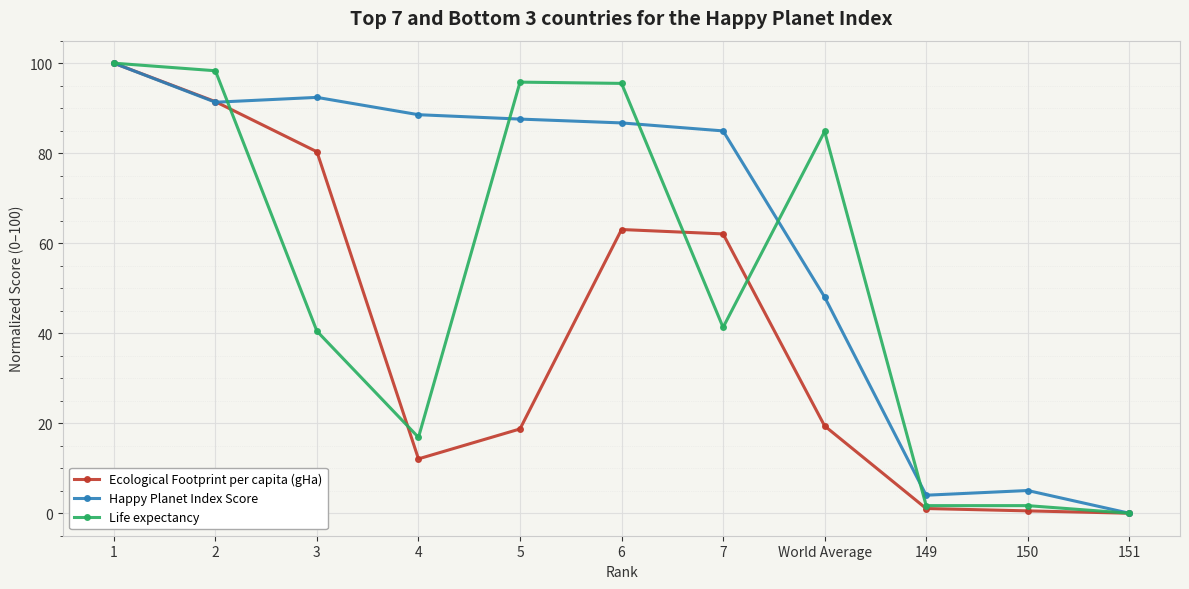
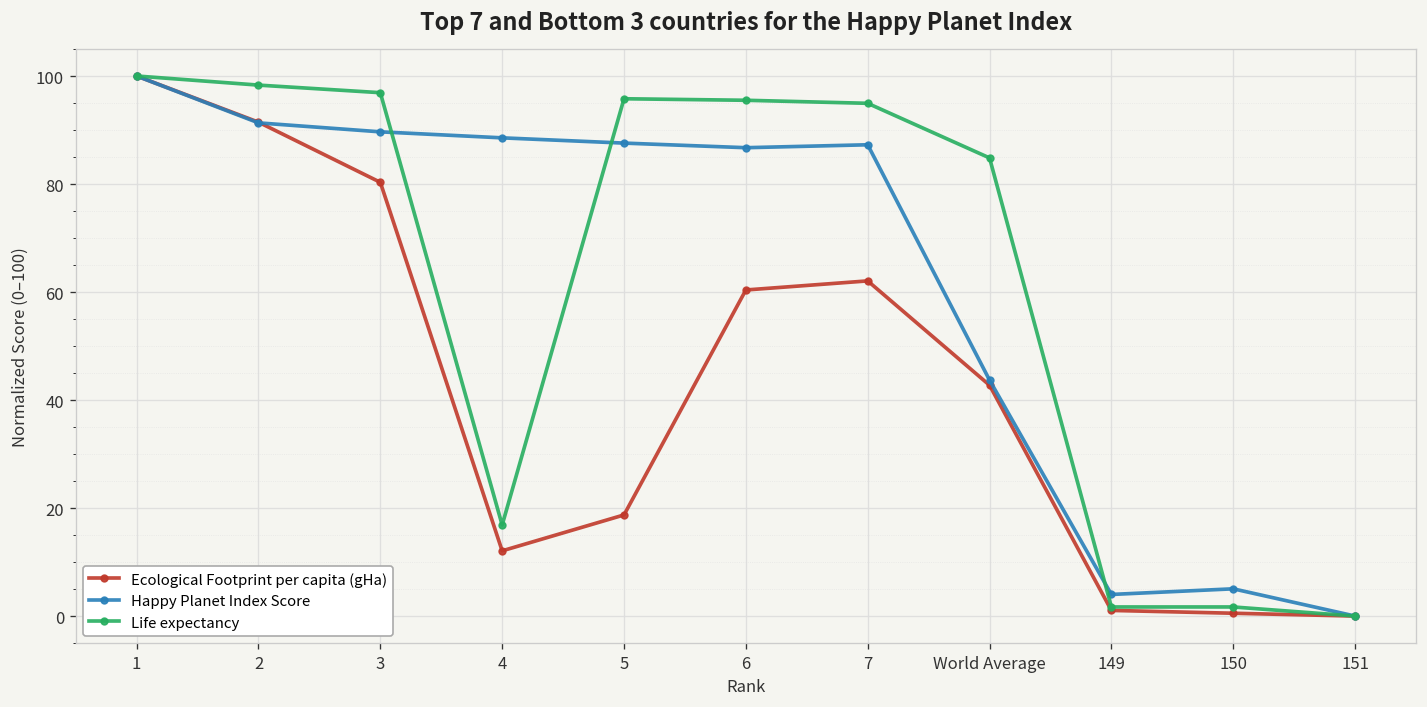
Happy Planet Index Score, 3: 92 -> 90
Life expectancy, 3: 40 -> 97
Ecological Footprint per capita (gHa), 6: 63 -> 60
Happy Planet Index Score, 7: 85 -> 87
Life expectancy, 7: 41 -> 95
Ecological Footprint per capita (gHa), World Average: 19 -> 43
Happy Planet Index Score, World Average: 48 -> 44
